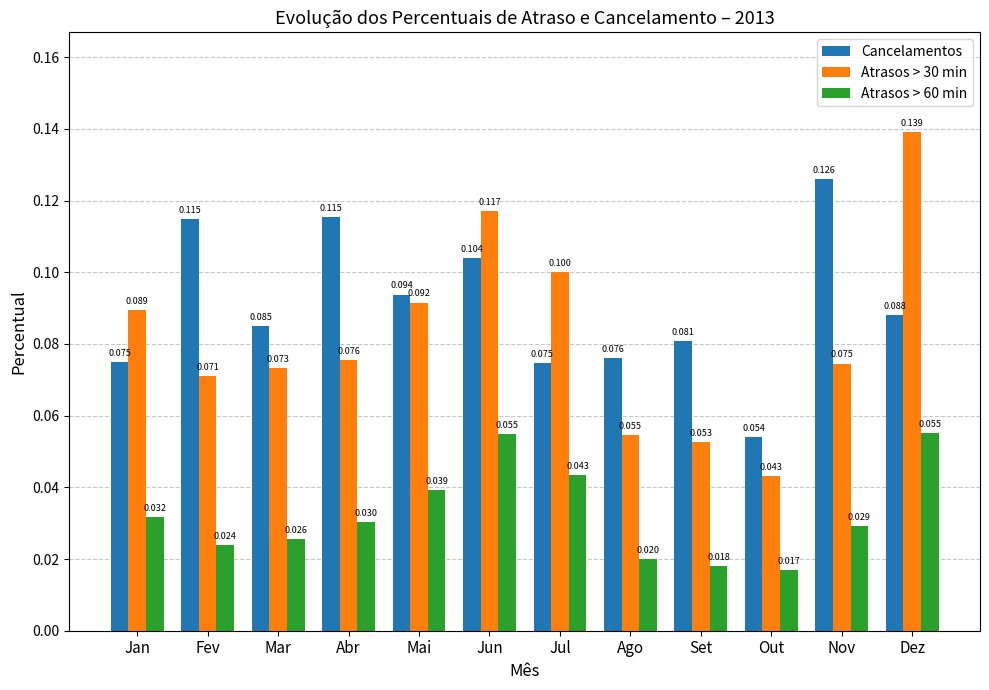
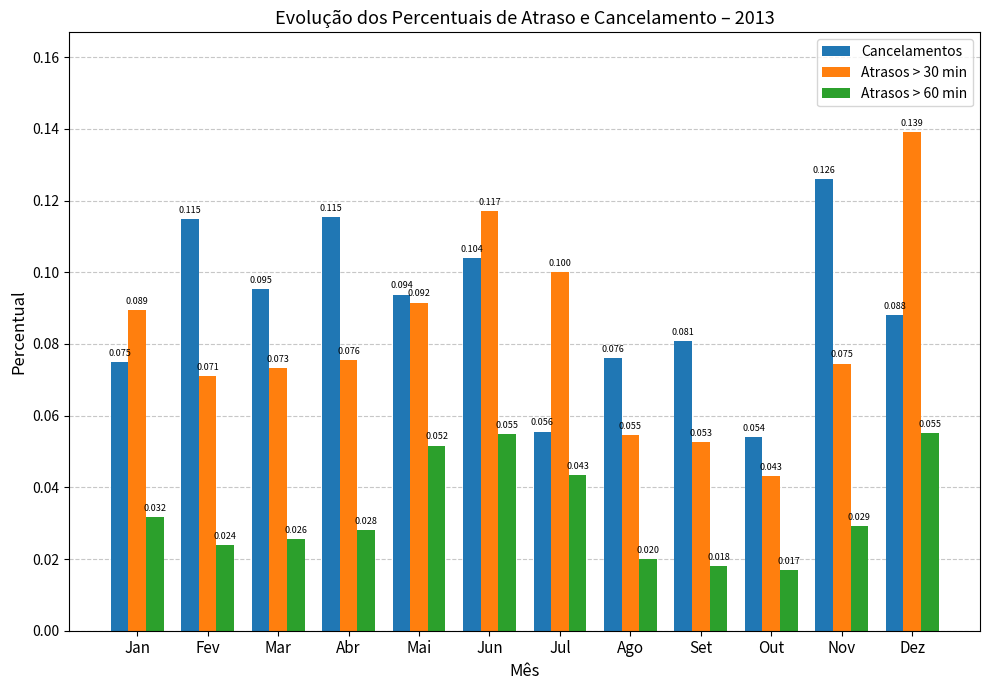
Cancelamentos, Mar: 0.085 -> 0.095
Atrasos > 60 min, Abr: 0.030 -> 0.028
Atrasos > 60 min, Mai: 0.039 -> 0.052
Cancelamentos, Jul: 0.075 -> 0.056
